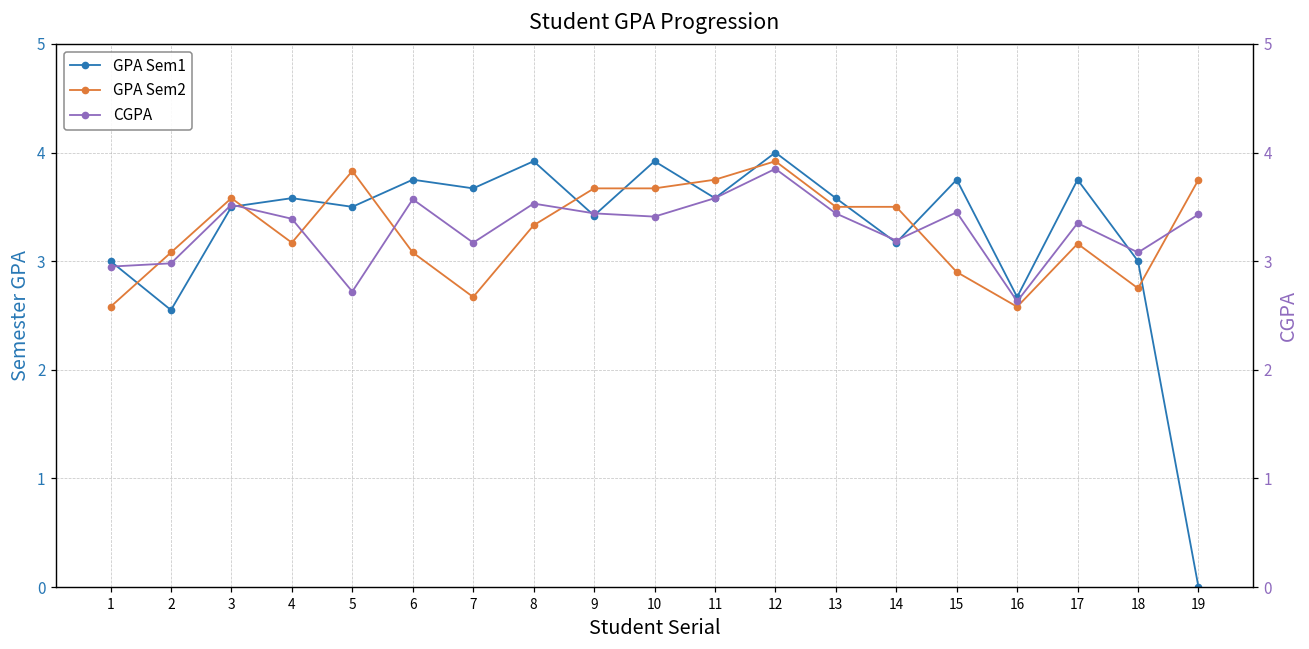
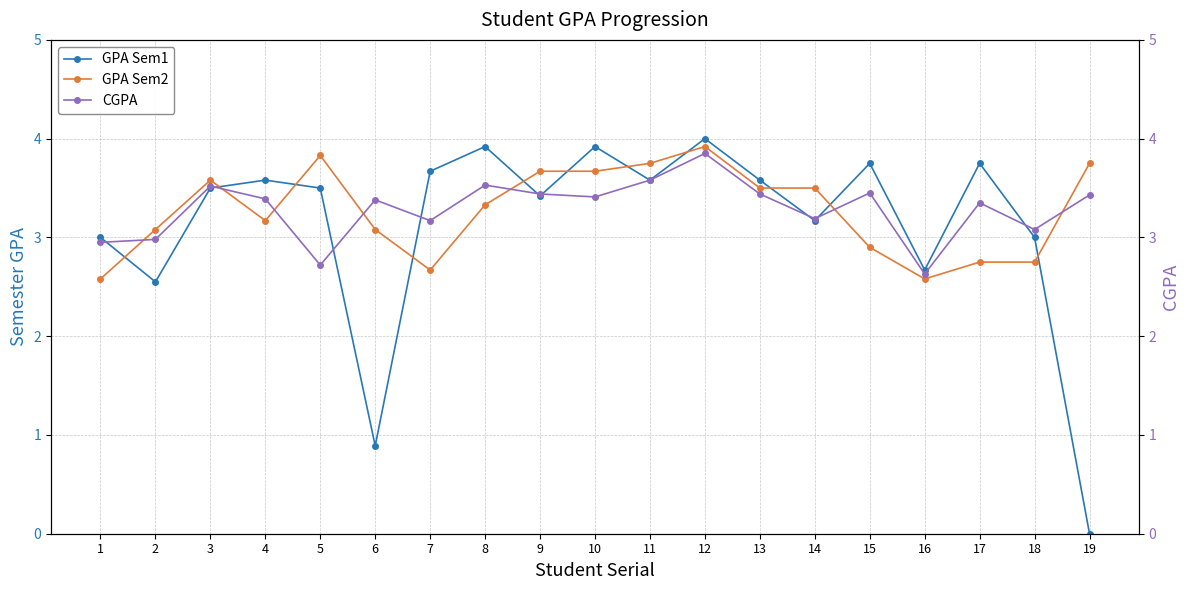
GPA Sem1, 6: 3.8 -> 0.9
GPA Sem2, 17: 3.2 -> 2.8
CGPA, 6: 3.6 -> 3.4
